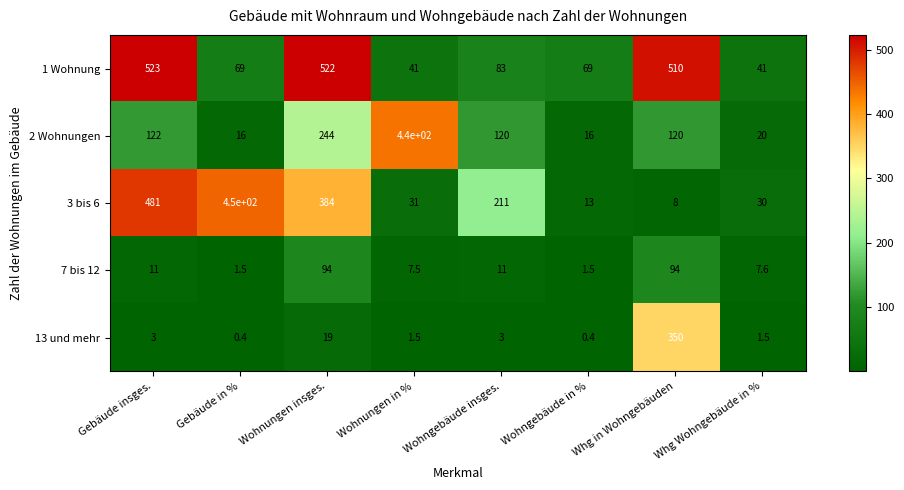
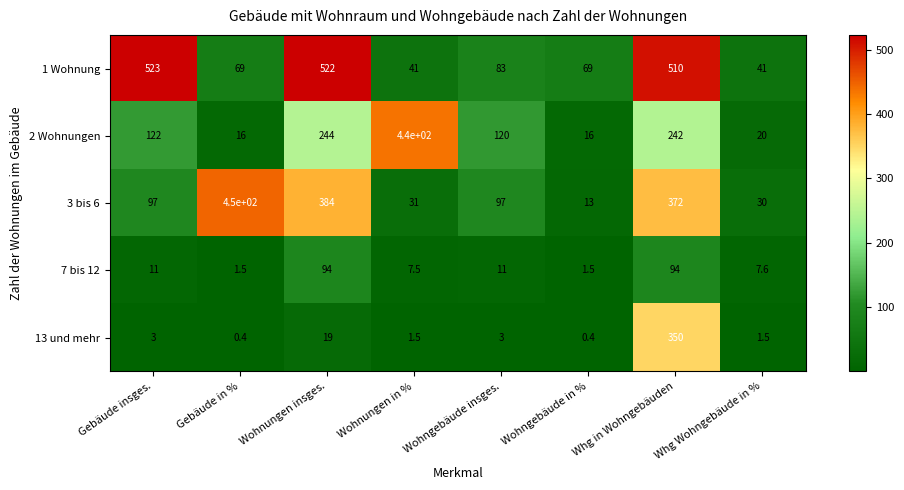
2 Wohnungen, Whg in Wohngebäuden: 120 -> 242
3 bis 6, Gebäude insges.: 481 -> 97
3 bis 6, Wohngebäude insges.: 211 -> 97
3 bis 6, Whg in Wohngebäuden: 8 -> 372
